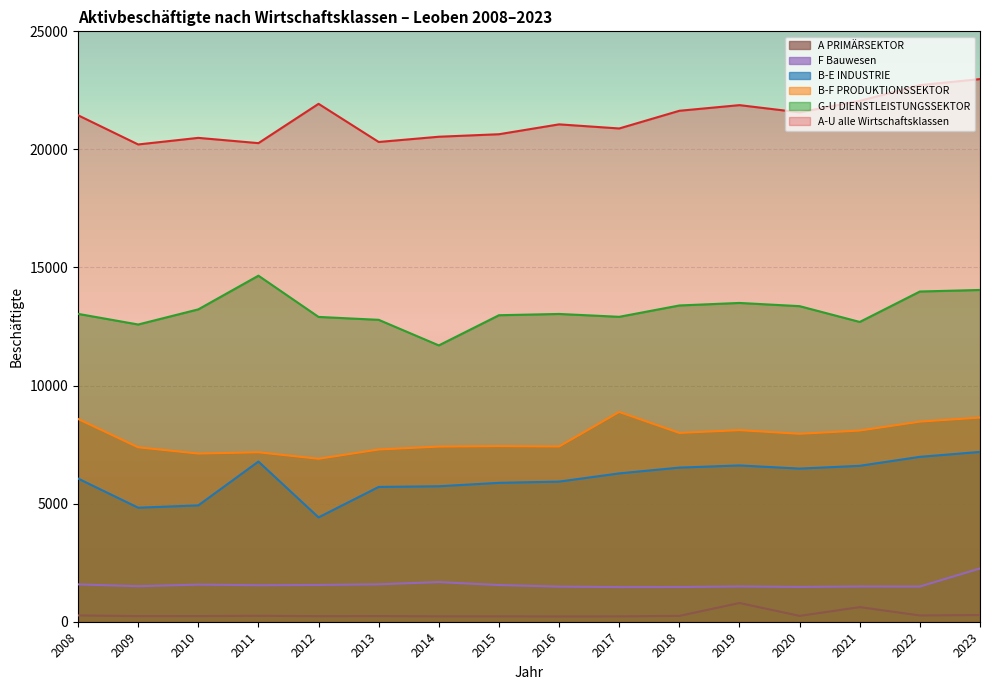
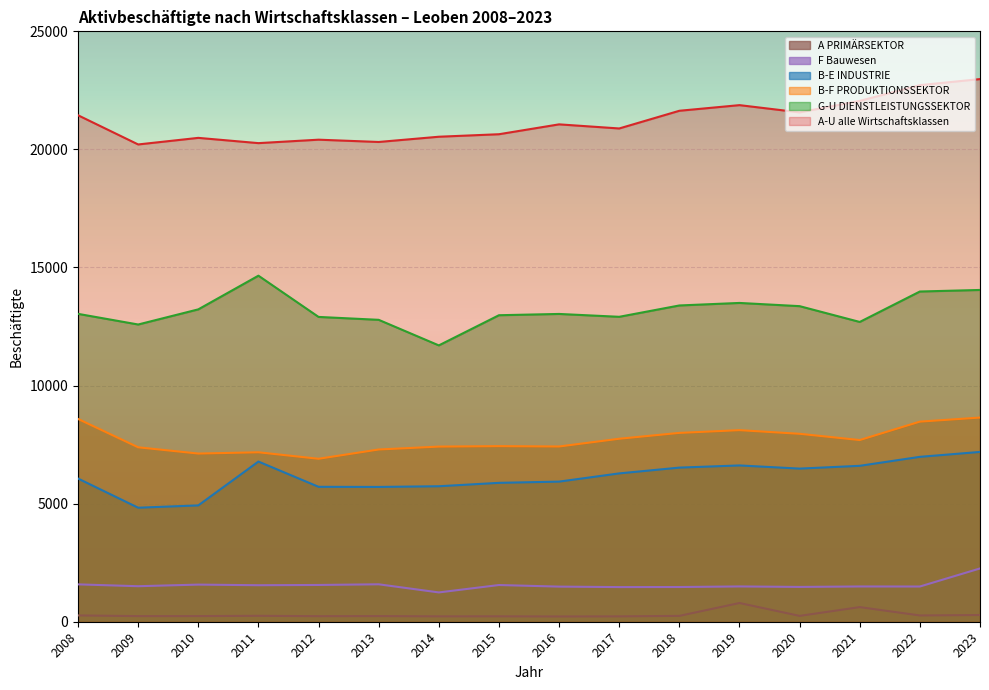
B-E INDUSTRIE, 2012: 4400 -> 5700
A-U alle Wirtschaftsklassen, 2012: 21900 -> 20400
F Bauwesen, 2014: 1700 -> 1200
B-F PRODUKTIONSSEKTOR, 2017: 8900 -> 7700
B-F PRODUKTIONSSEKTOR, 2021: 8100 -> 7700
